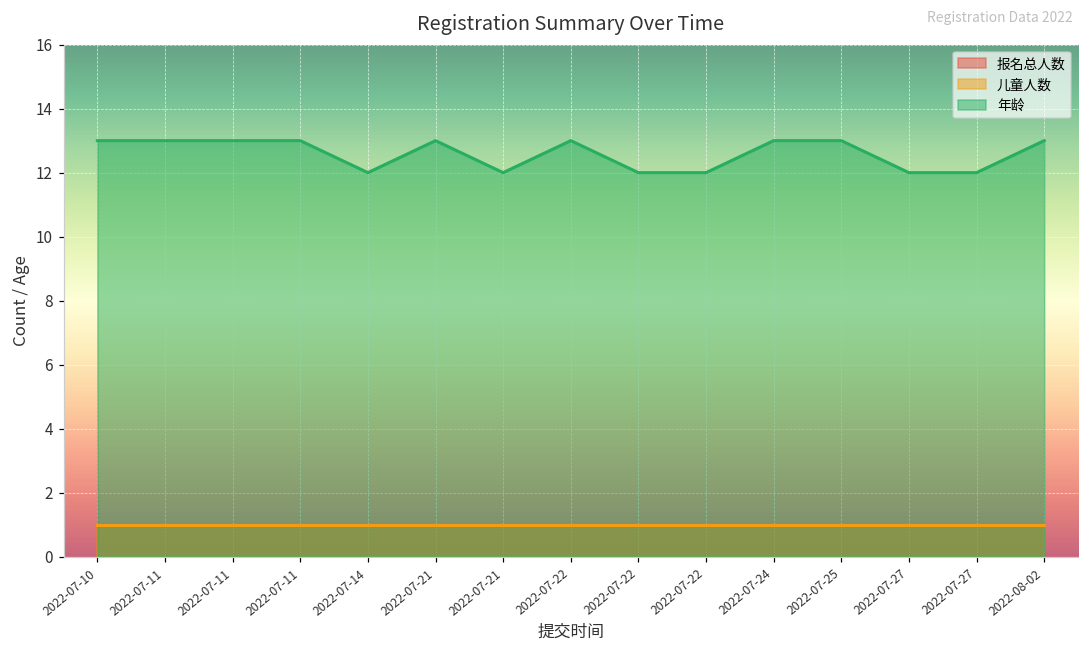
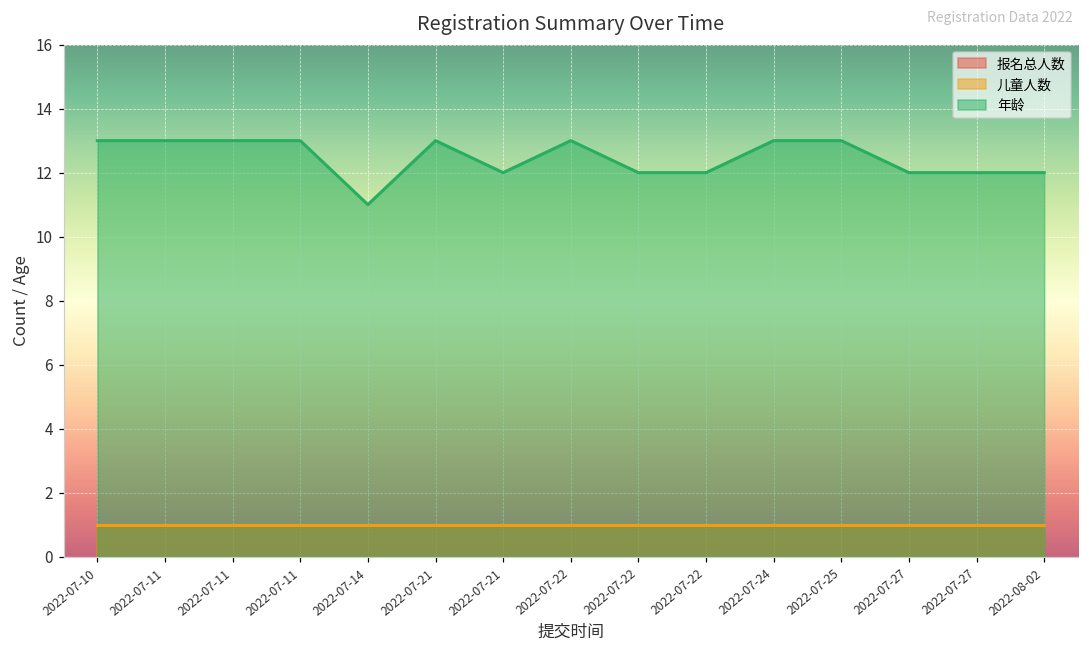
年龄, 2022-07-14: 12 -> 11
年龄, 2022-08-02: 13 -> 12
